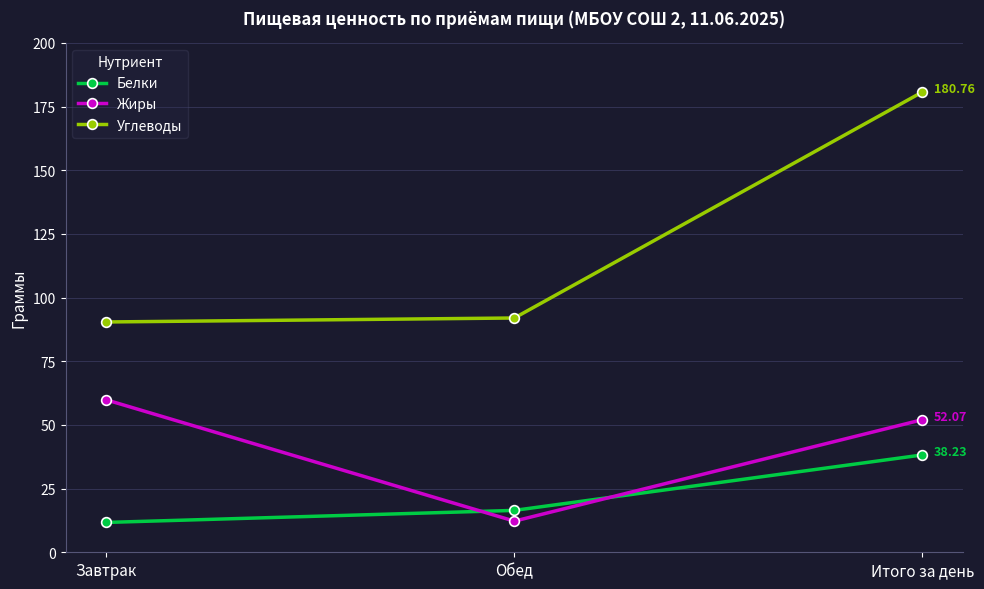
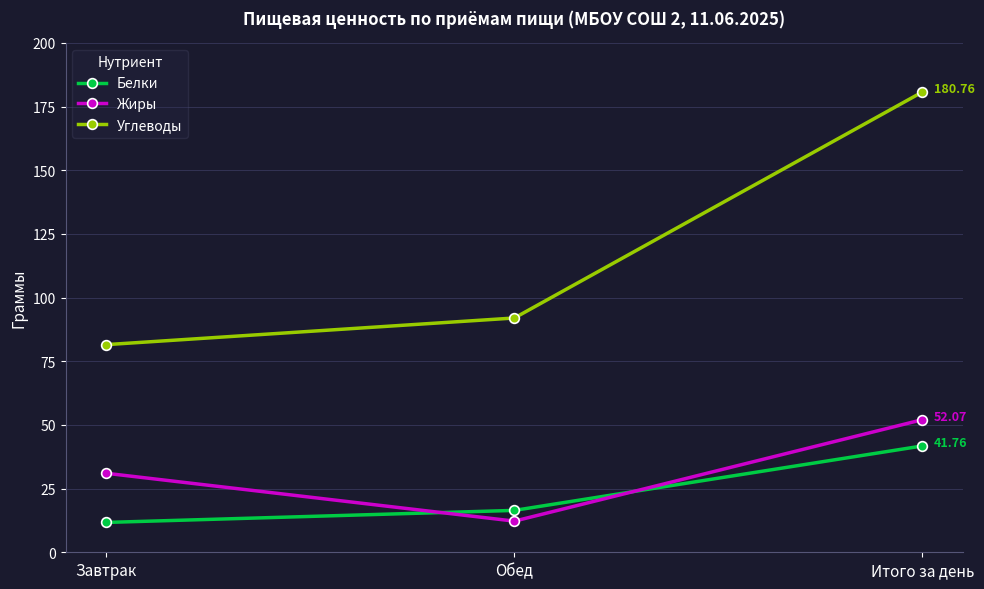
Жиры, Завтрак: 60 -> 31
Углеводы, Завтрак: 90 -> 82
Белки, Итого за день: 38.23 -> 41.76
